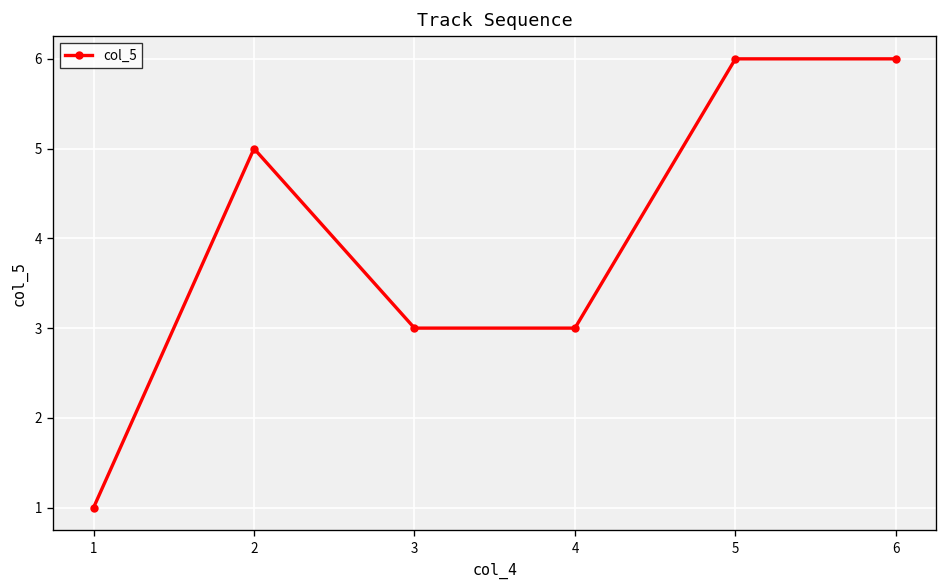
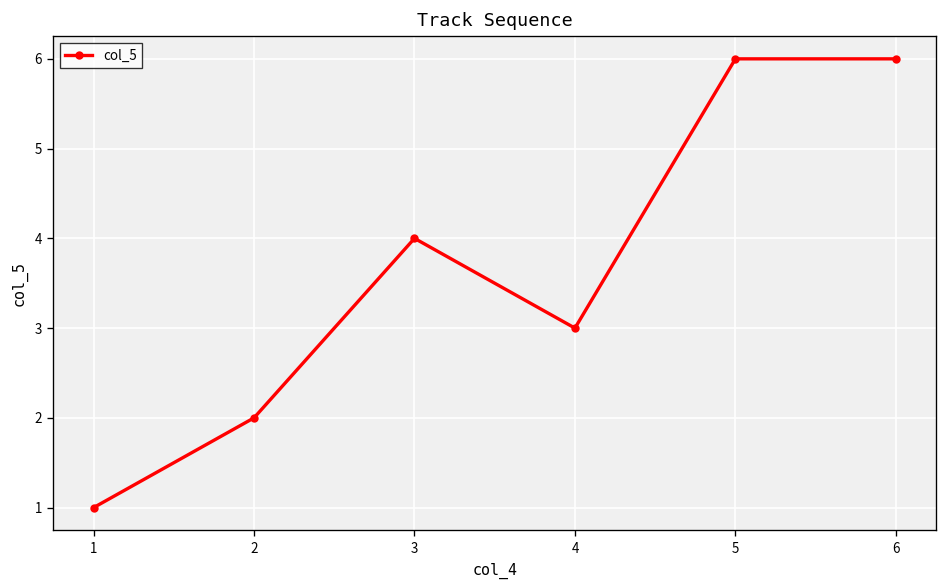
2: 5 -> 2
3: 3 -> 4
